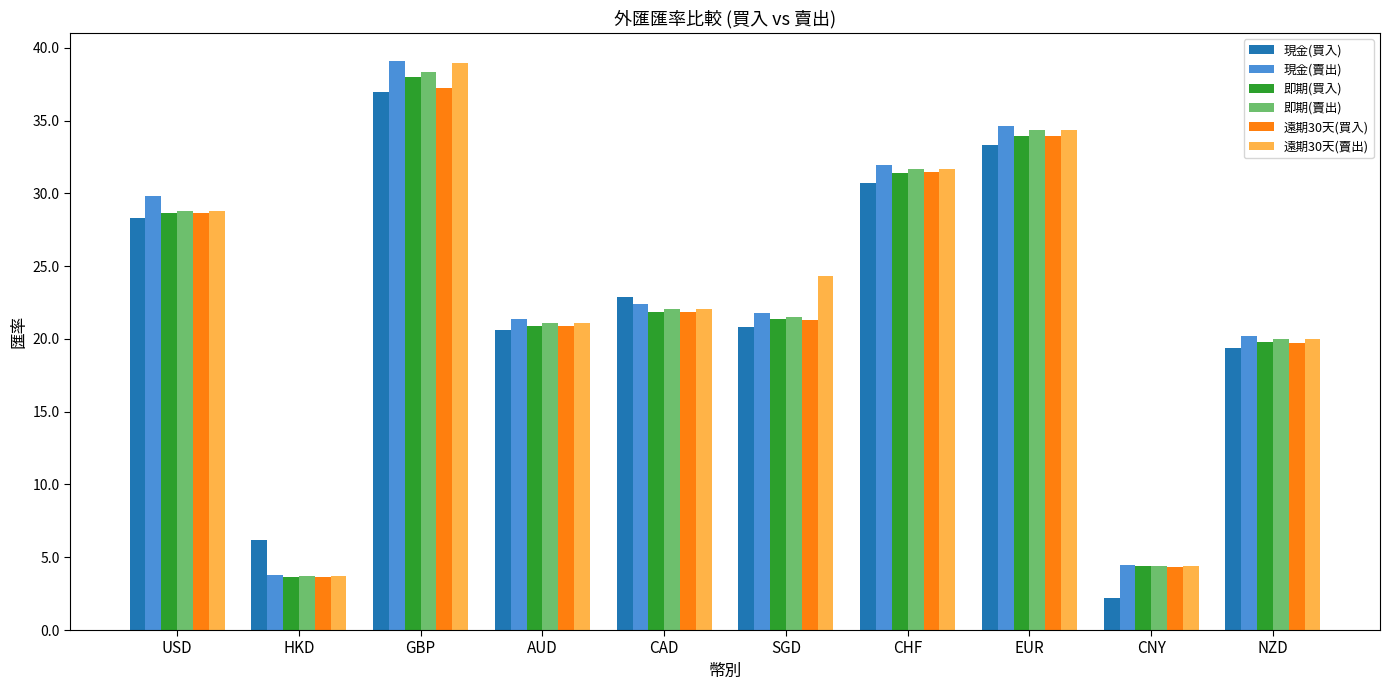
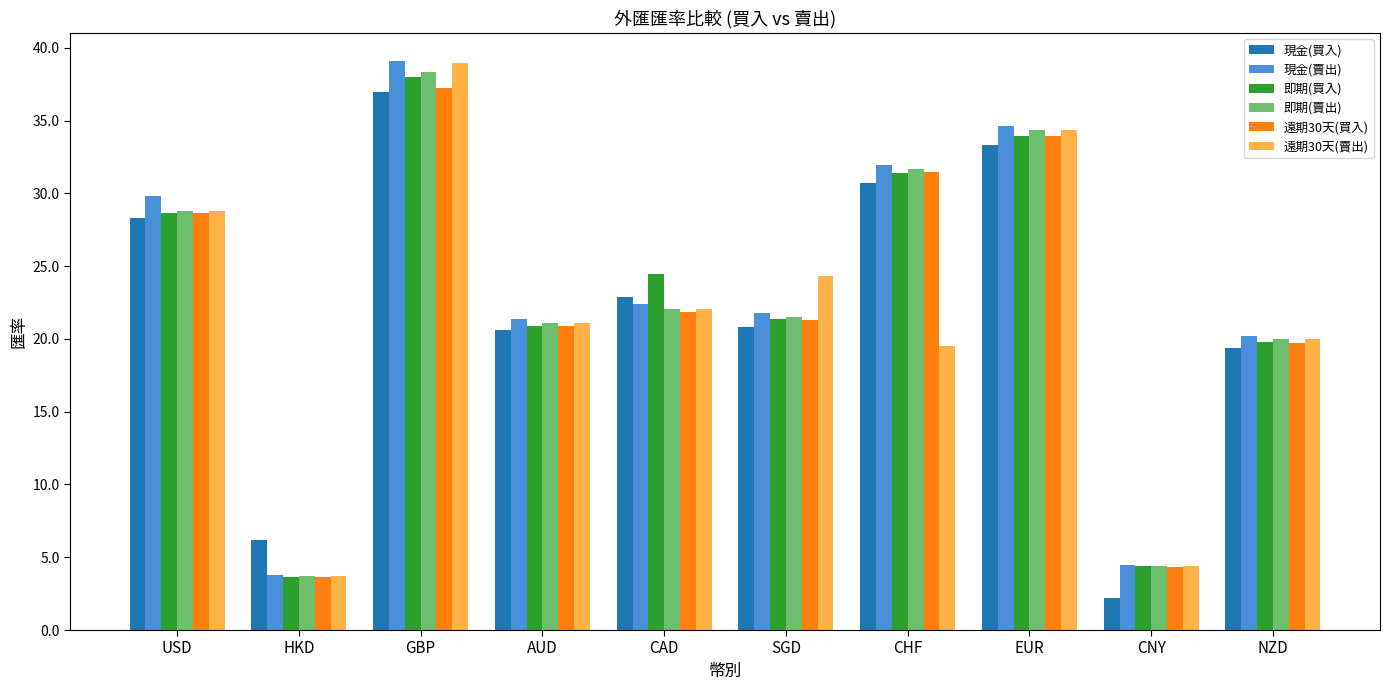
即期(買入), CAD: 21.9 -> 24.5
遠期30天(賣出), CHF: 31.7 -> 19.5
